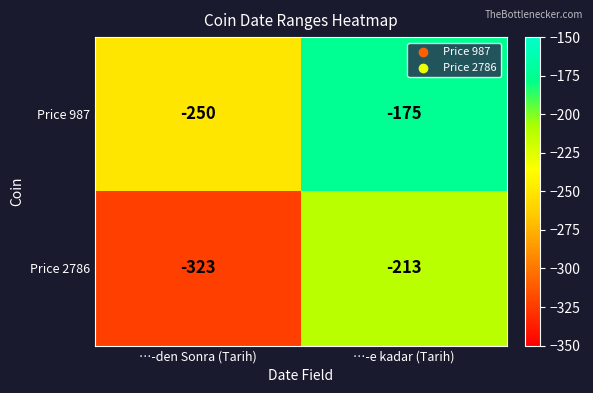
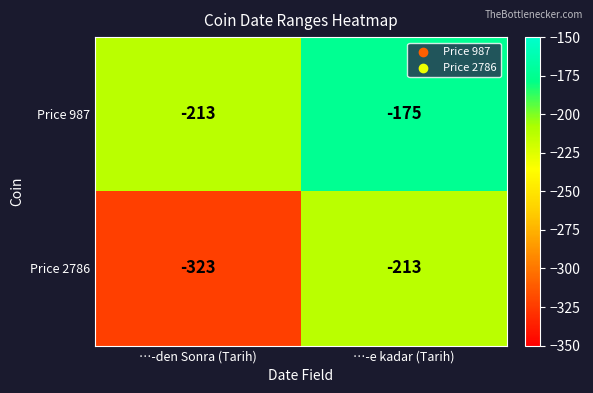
Price 987, …-den Sonra (Tarih): -250 -> -213
